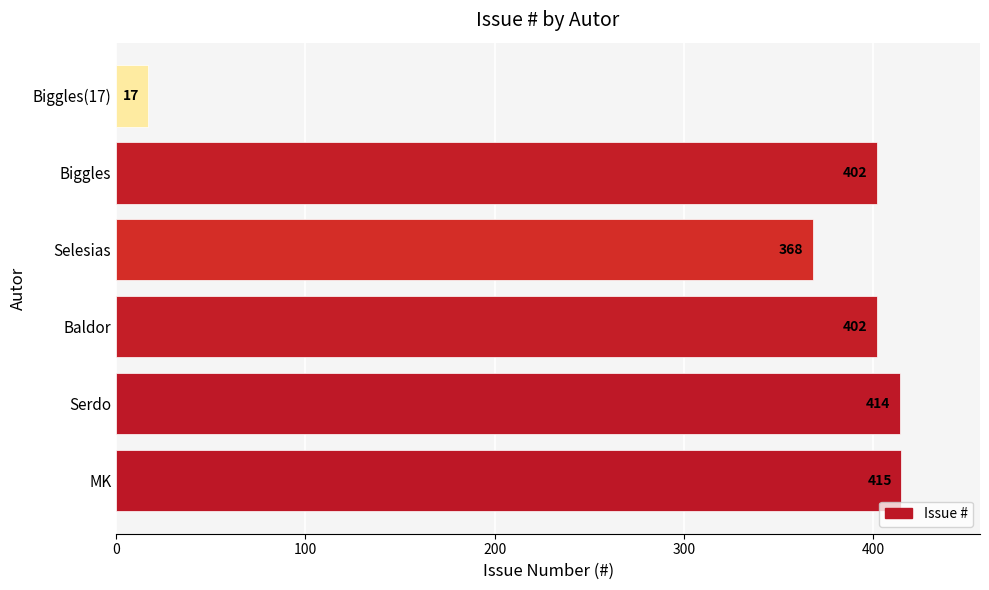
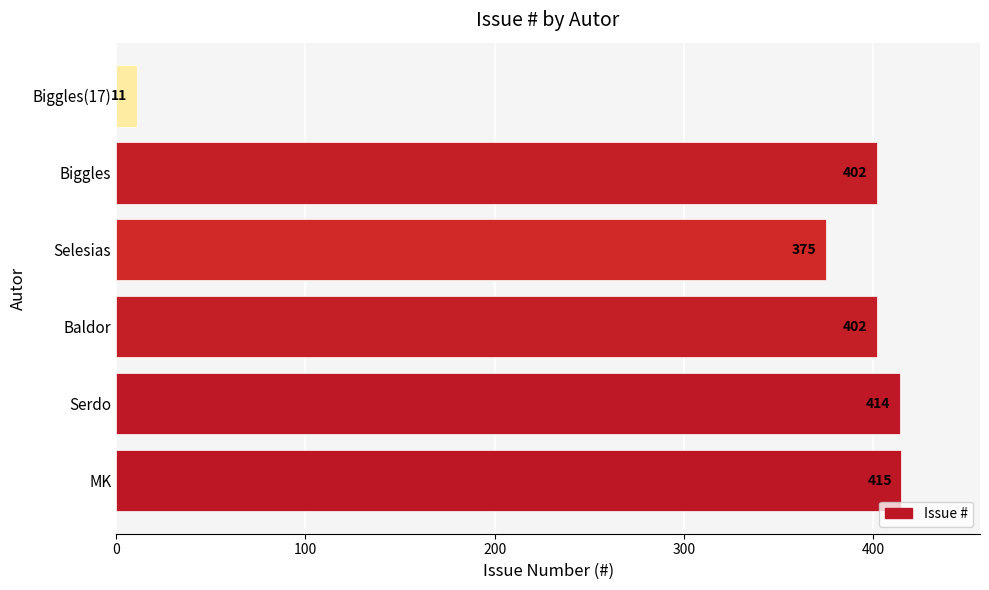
Biggles(17): 17 -> 11
Selesias: 368 -> 375
